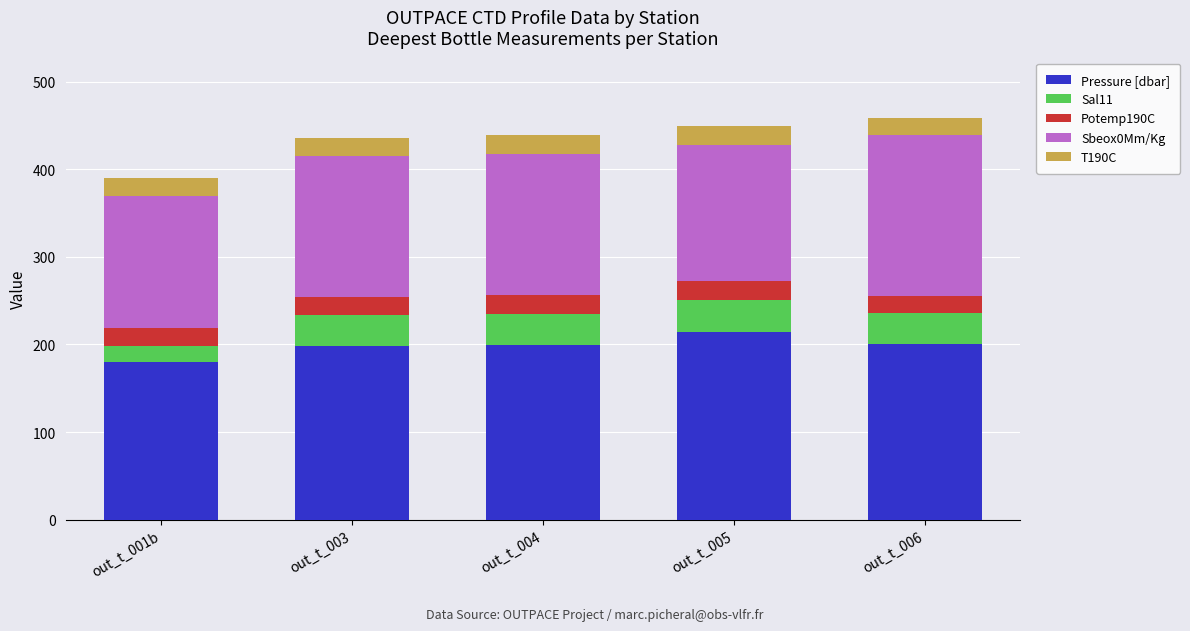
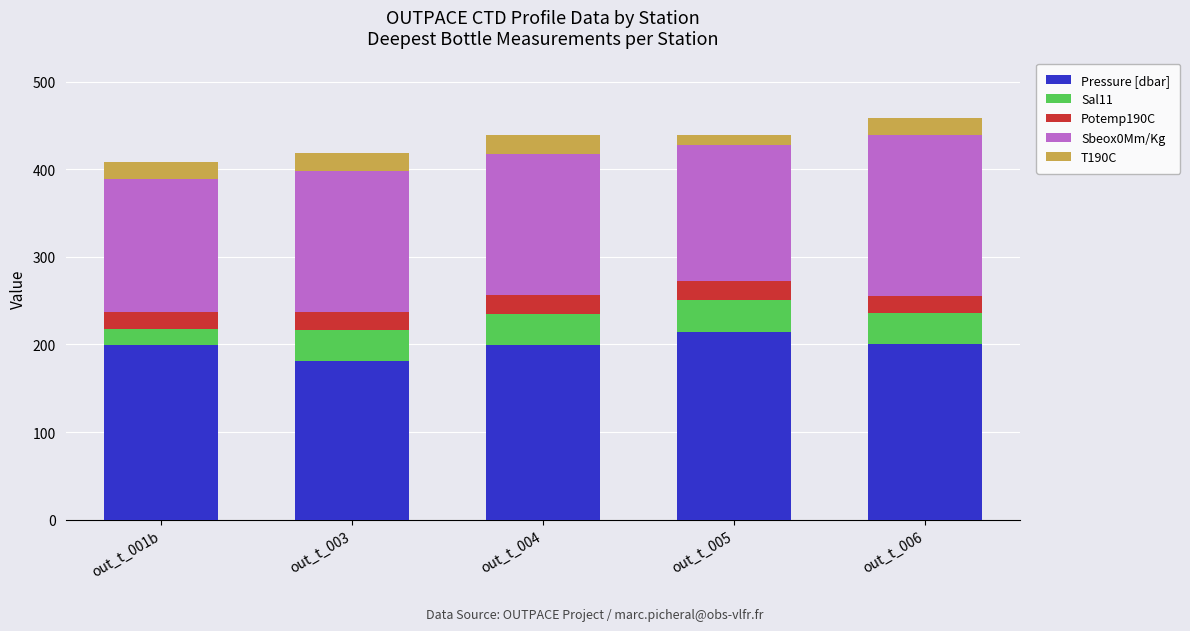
Pressure [dbar], out_t_001b: 180 -> 200
Pressure [dbar], out_t_003: 200 -> 180
T190C, out_t_005: 20 -> 10
